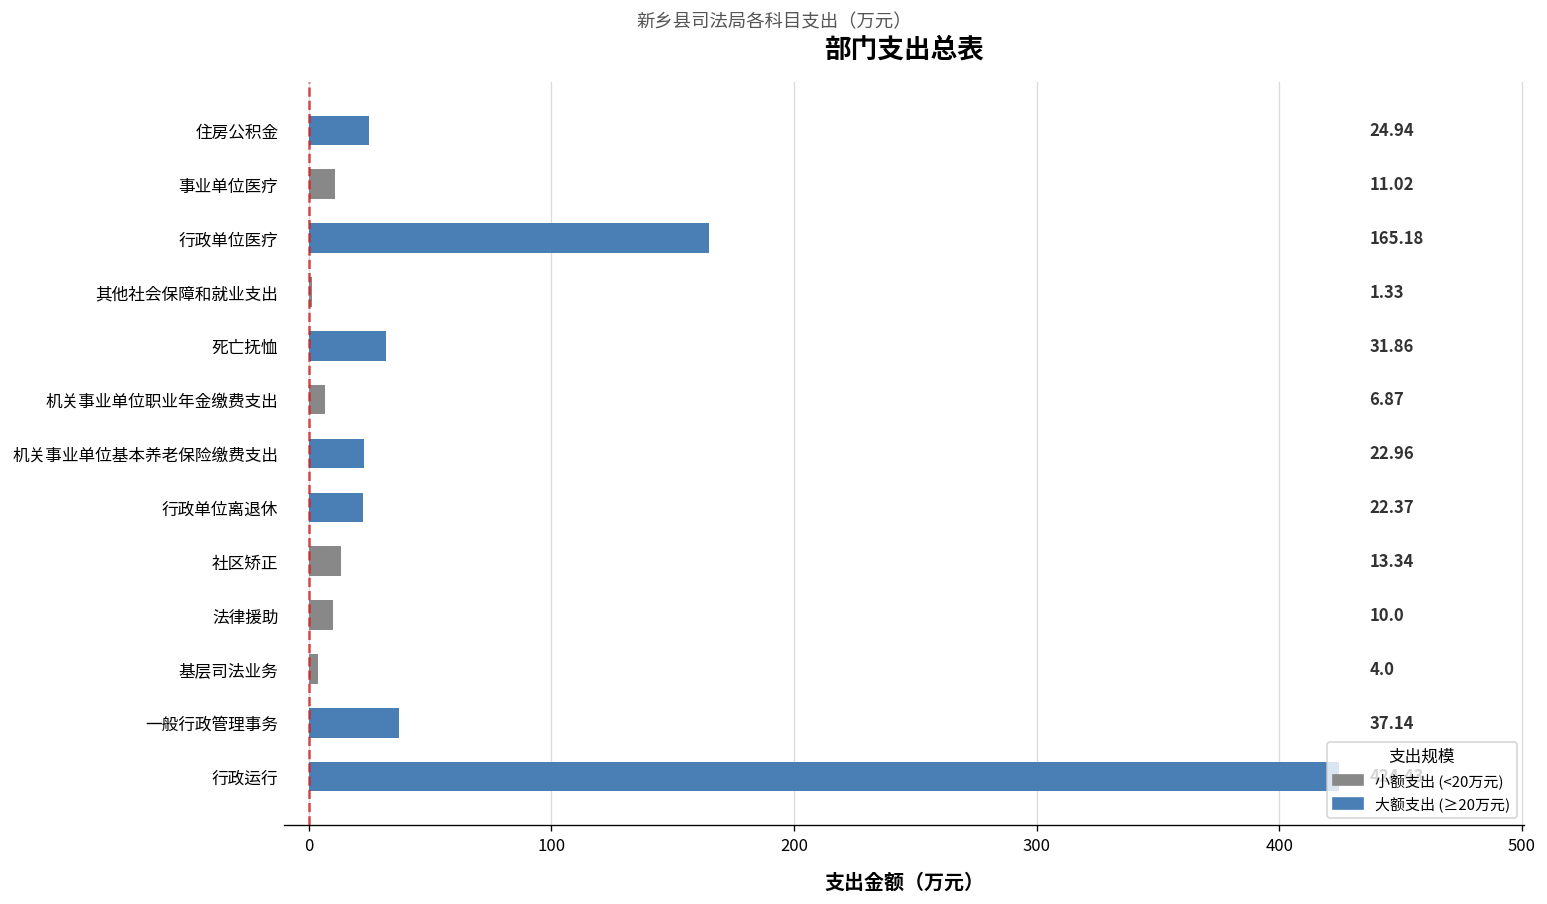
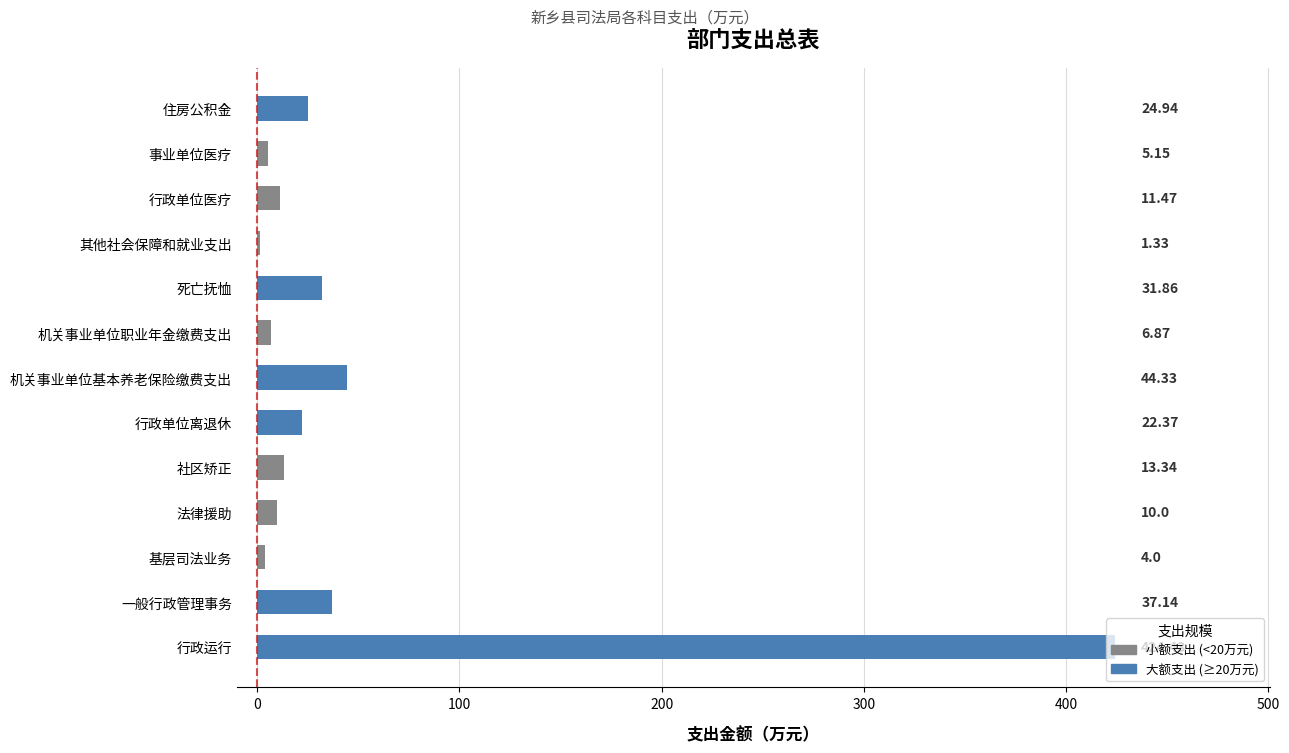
事业单位医疗: 11.02 -> 5.15
行政单位医疗: 165.18 -> 11.47
机关事业单位基本养老保险缴费支出: 22.96 -> 44.33
